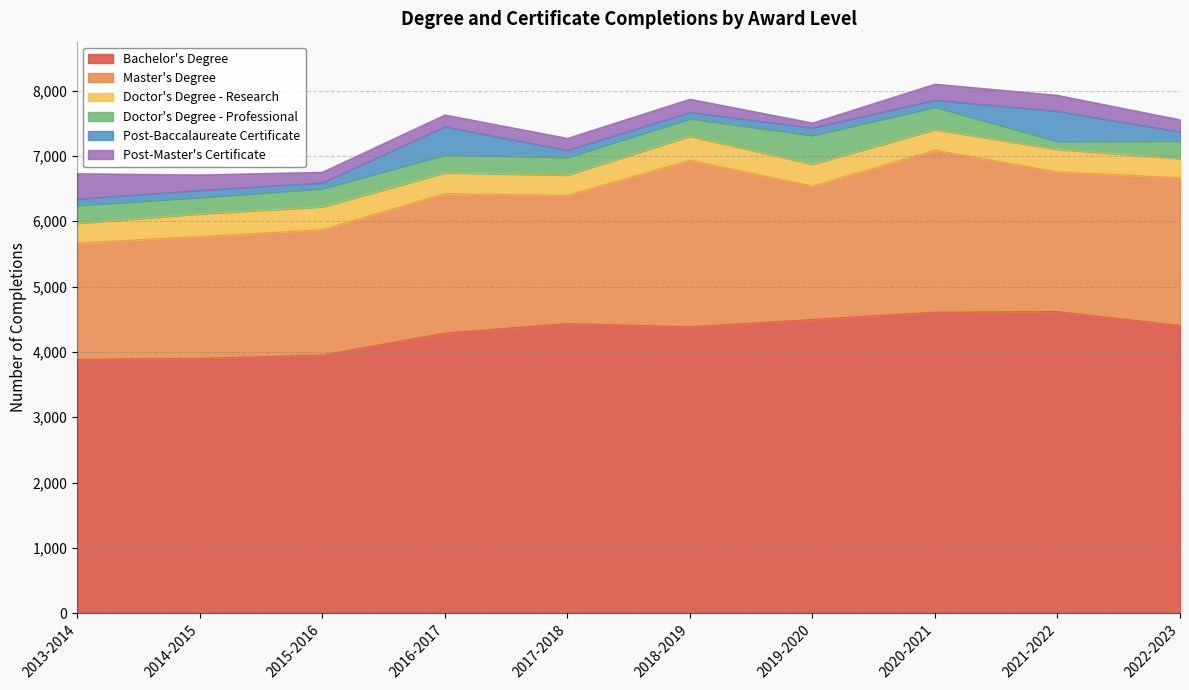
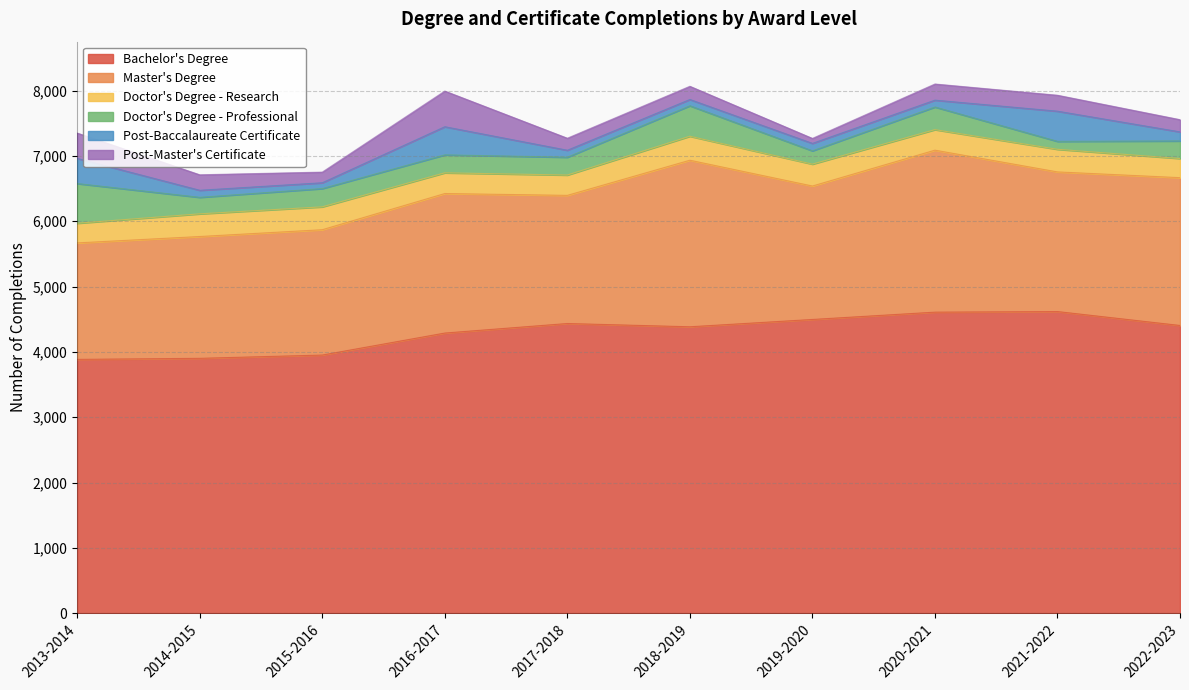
Doctor's Degree - Professional, 2013-2014: 300 -> 600
Post-Baccalaureate Certificate, 2013-2014: 100 -> 400
Post-Master's Certificate, 2016-2017: 200 -> 500
Doctor's Degree - Professional, 2018-2019: 300 -> 500
Doctor's Degree - Professional, 2019-2020: 400 -> 200
